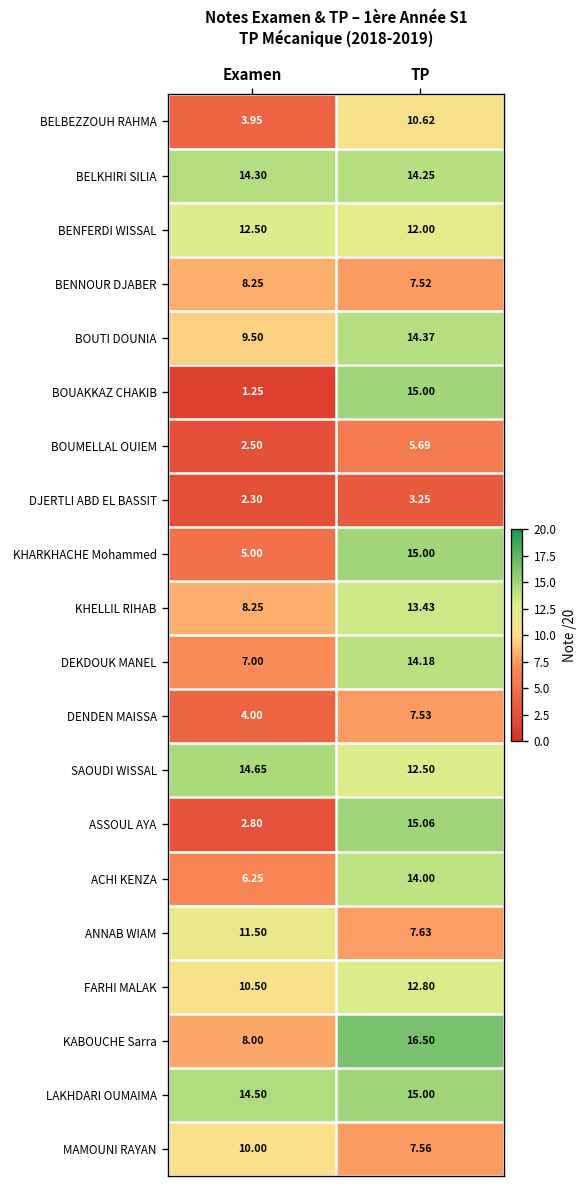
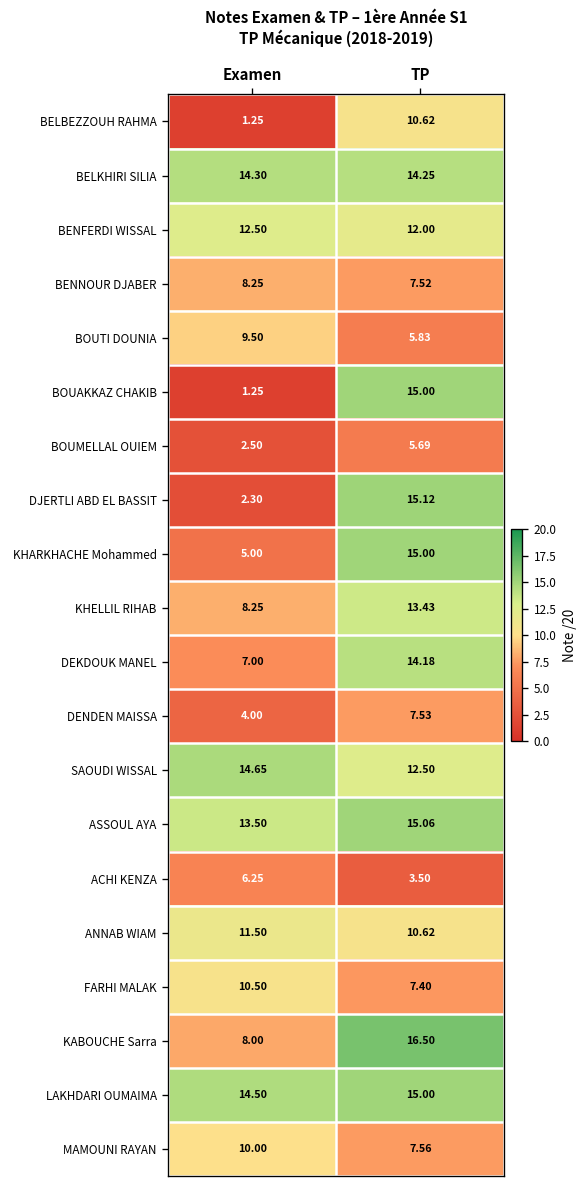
BELBEZZOUH RAHMA, Examen: 3.95 -> 1.25
BOUTI DOUNIA, TP: 14.37 -> 5.83
DJERTLI ABD EL BASSIT, TP: 3.25 -> 15.12
ASSOUL AYA, Examen: 2.80 -> 13.50
ACHI KENZA, TP: 14.00 -> 3.50
ANNAB WIAM, TP: 7.63 -> 10.62
FARHI MALAK, TP: 12.80 -> 7.40
